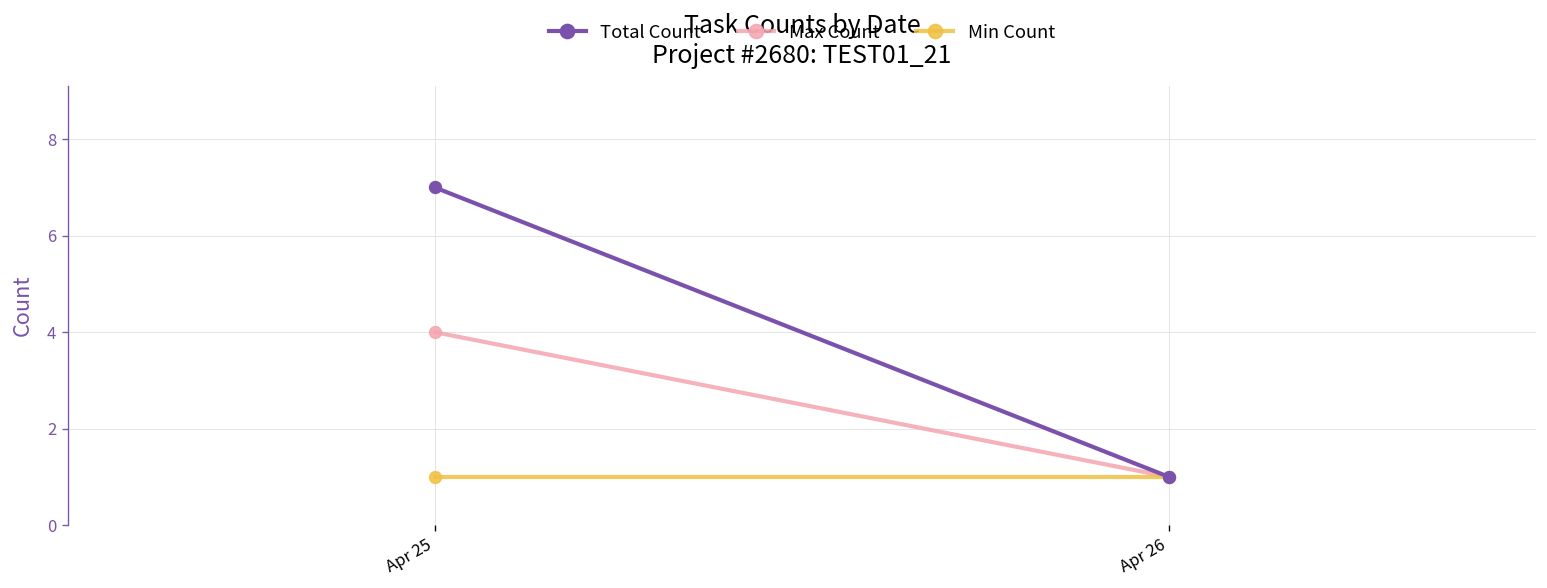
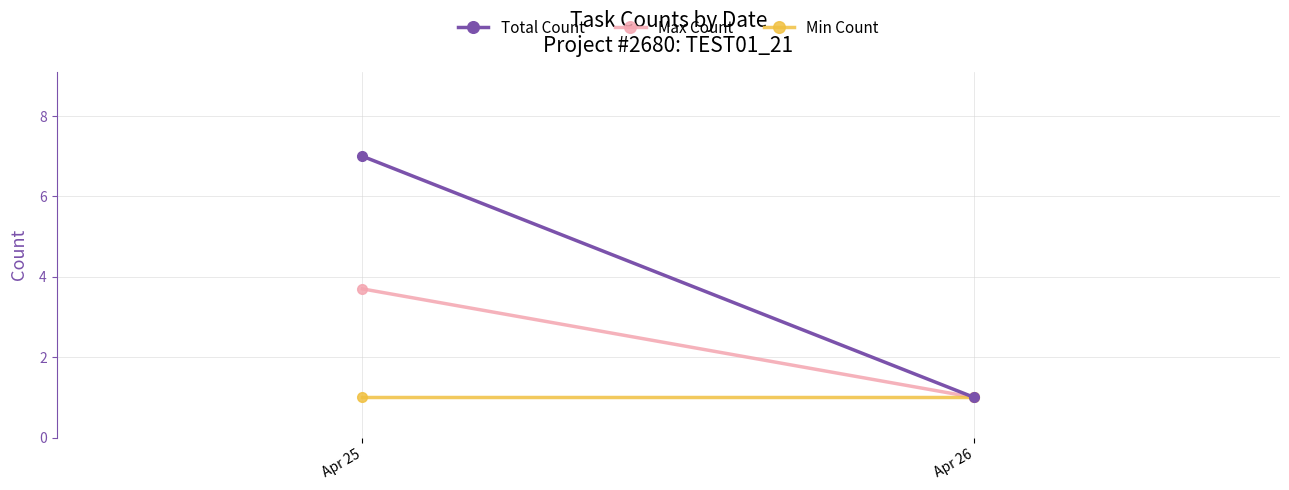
Max Count, Apr 25: 4.0 -> 3.7
